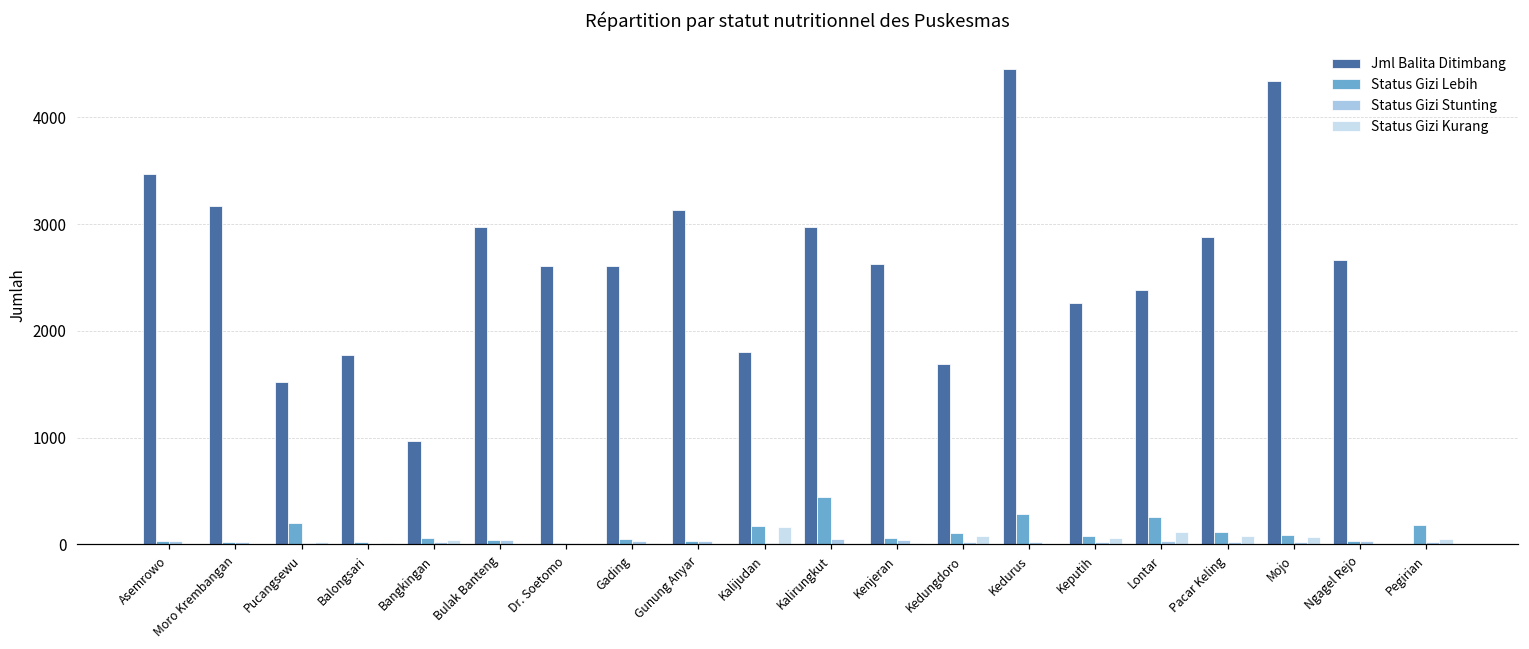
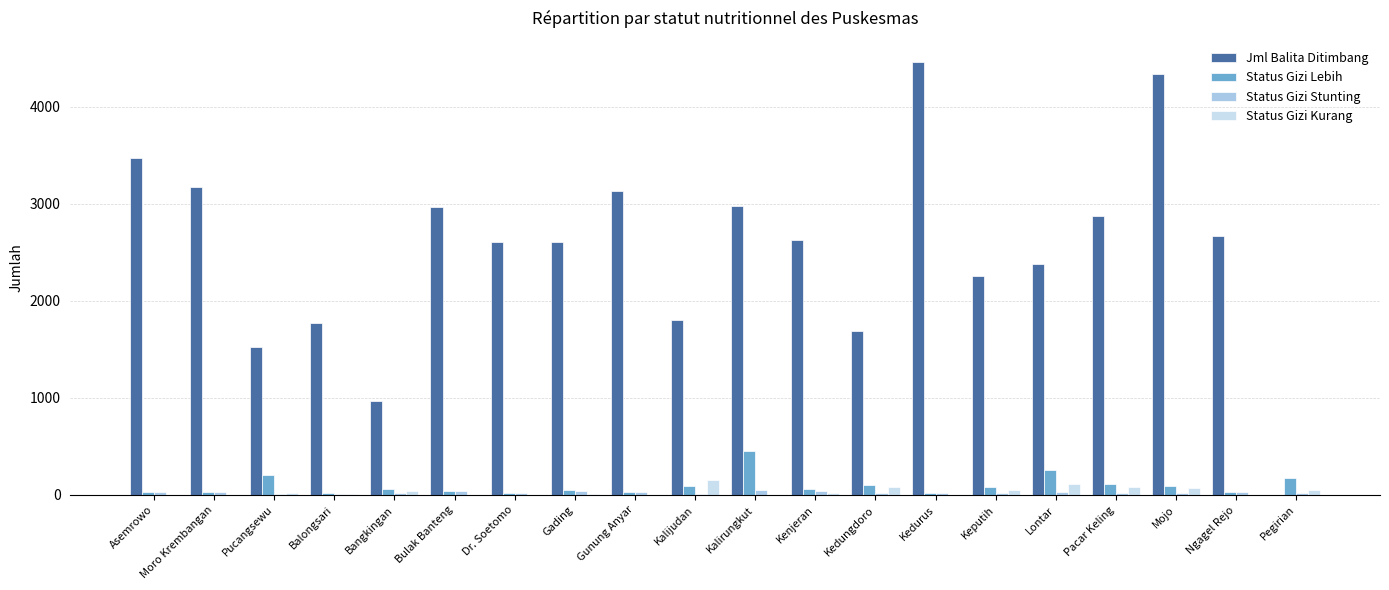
Status Gizi Lebih, Kalijudan: 200 -> 100
Status Gizi Lebih, Kedurus: 300 -> 0
